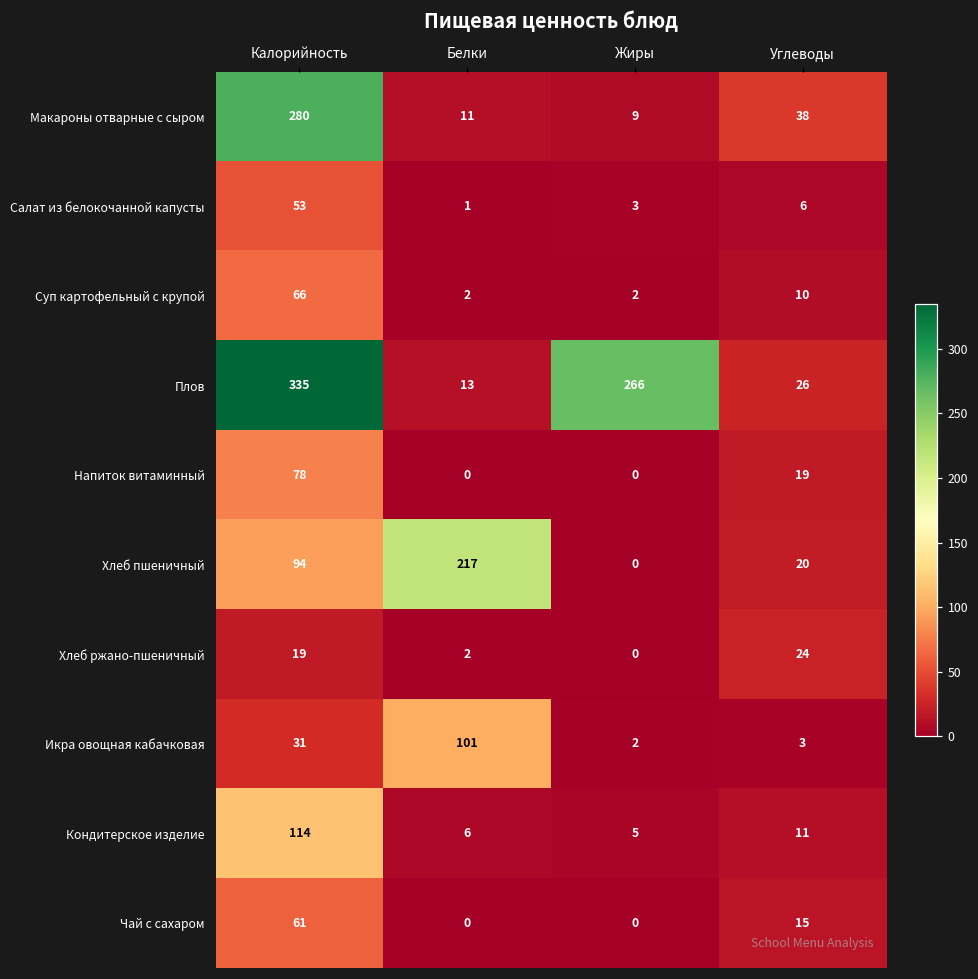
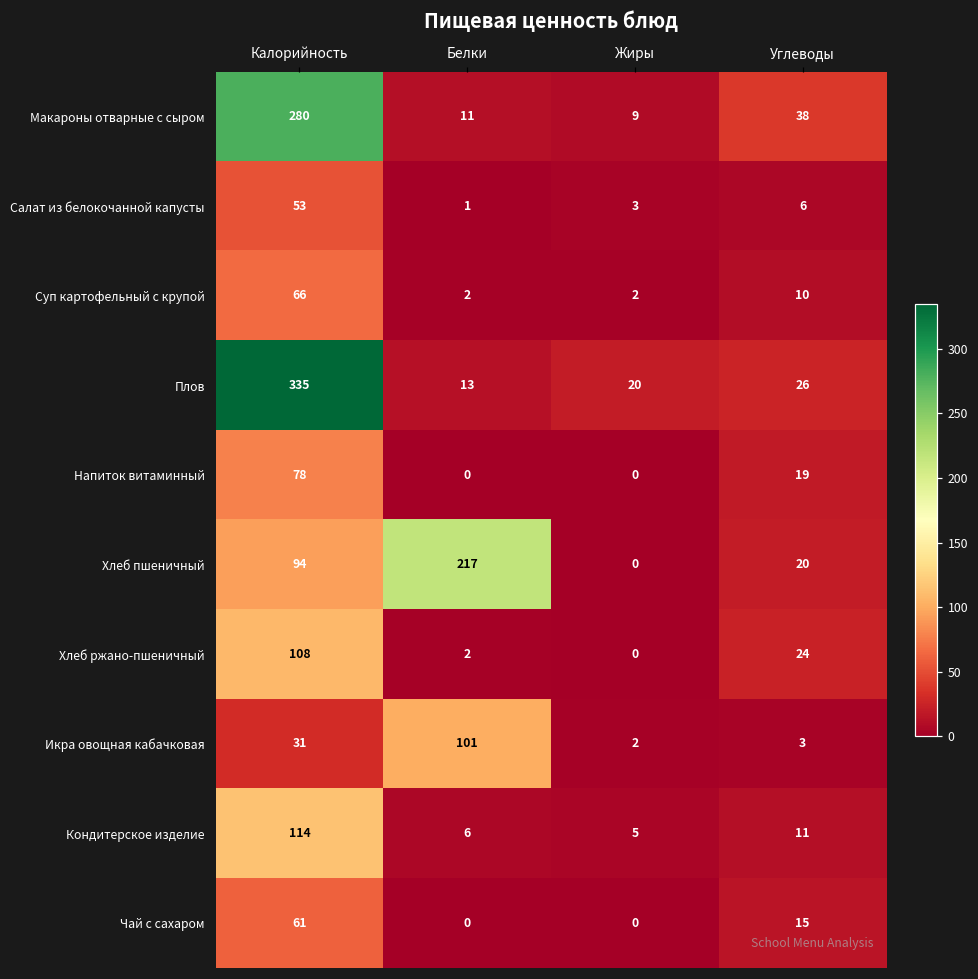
Плов, Жиры: 266 -> 20
Хлеб ржано-пшеничный, Калорийность: 19 -> 108
